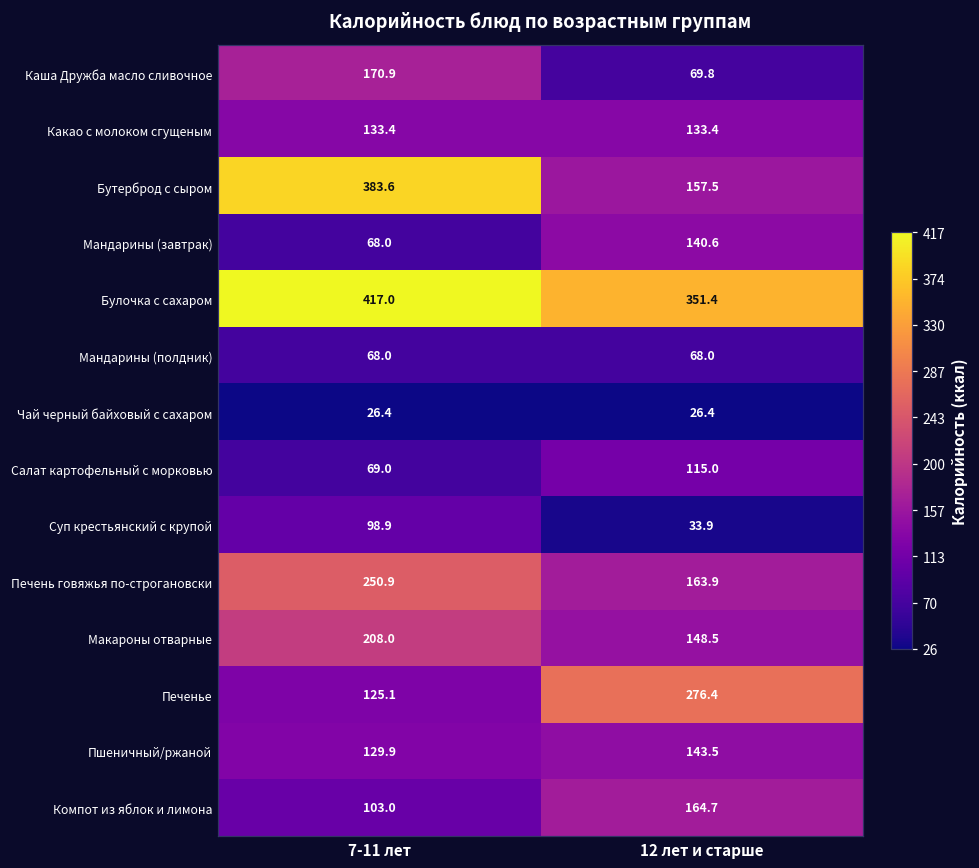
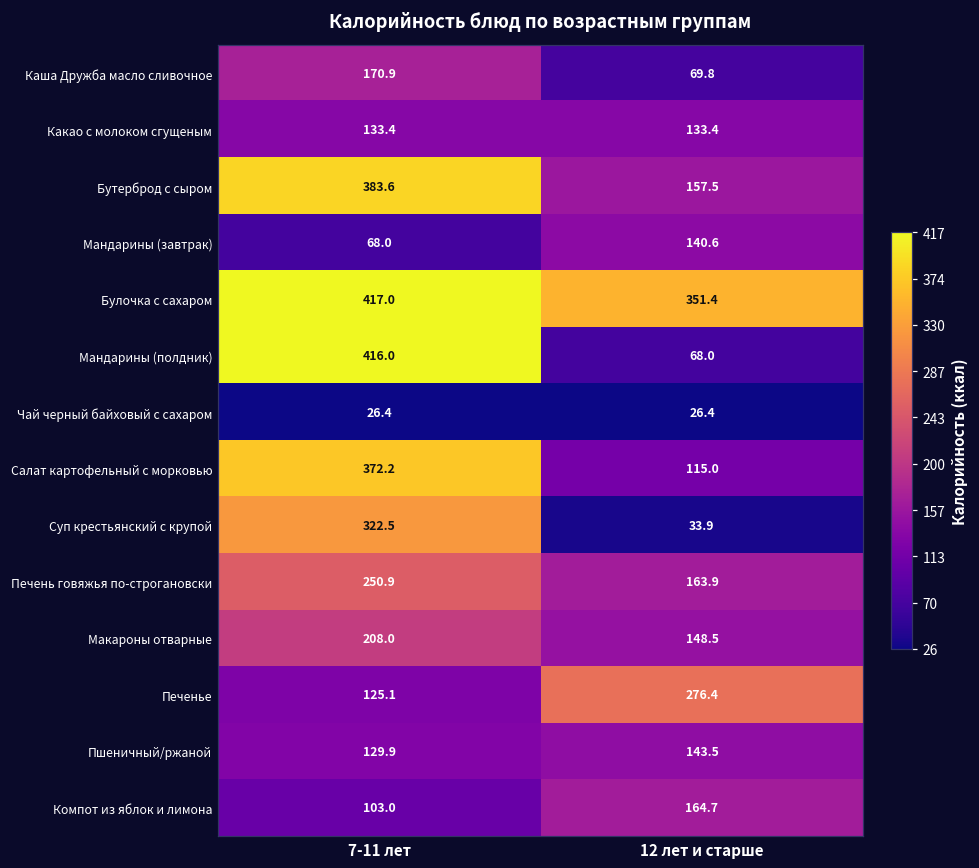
Мандарины (полдник), 7-11 лет: 68.0 -> 416.0
Салат картофельный с морковью, 7-11 лет: 69.0 -> 372.2
Суп крестьянский с крупой, 7-11 лет: 98.9 -> 322.5
